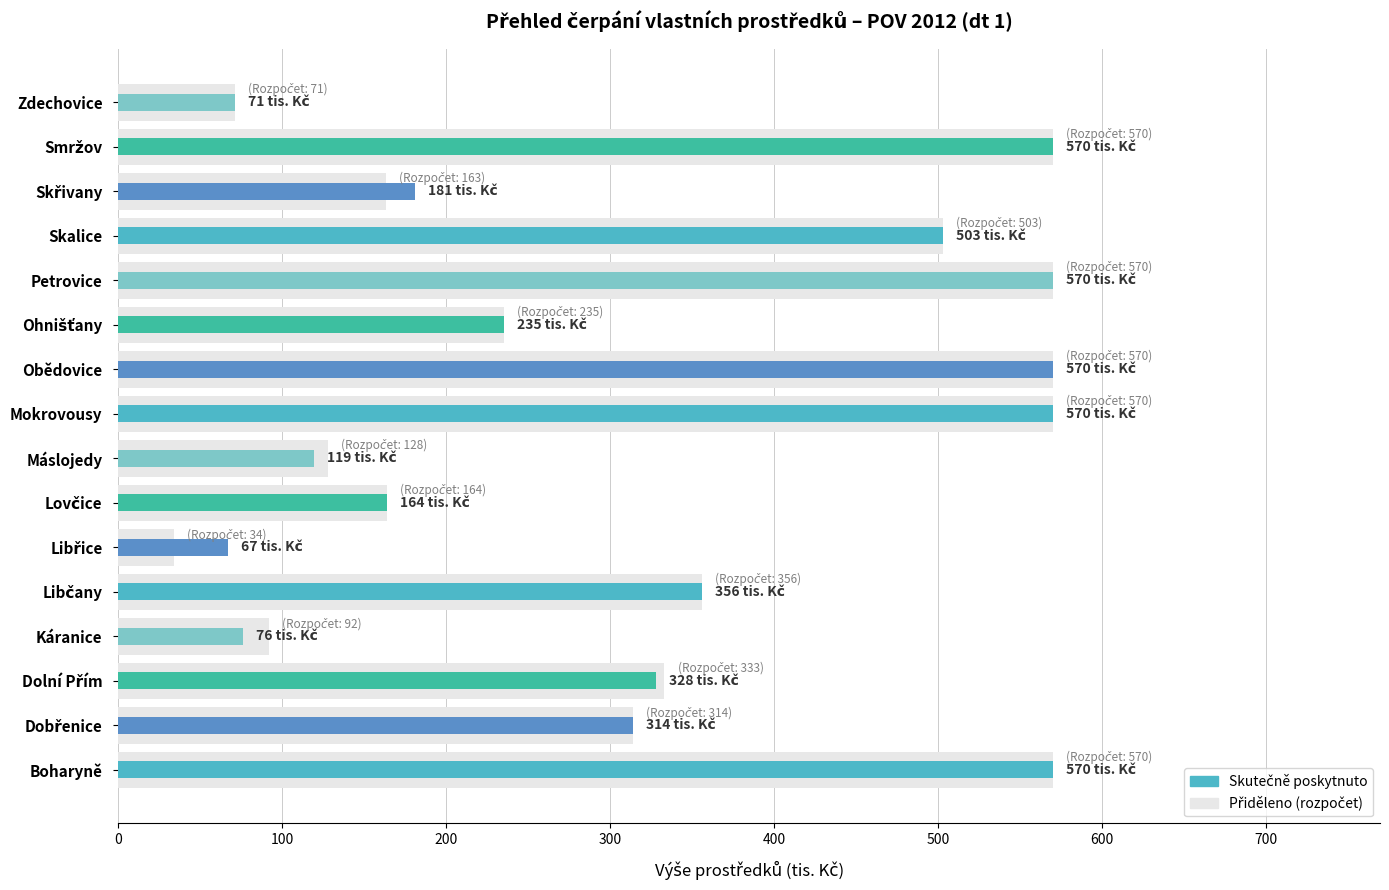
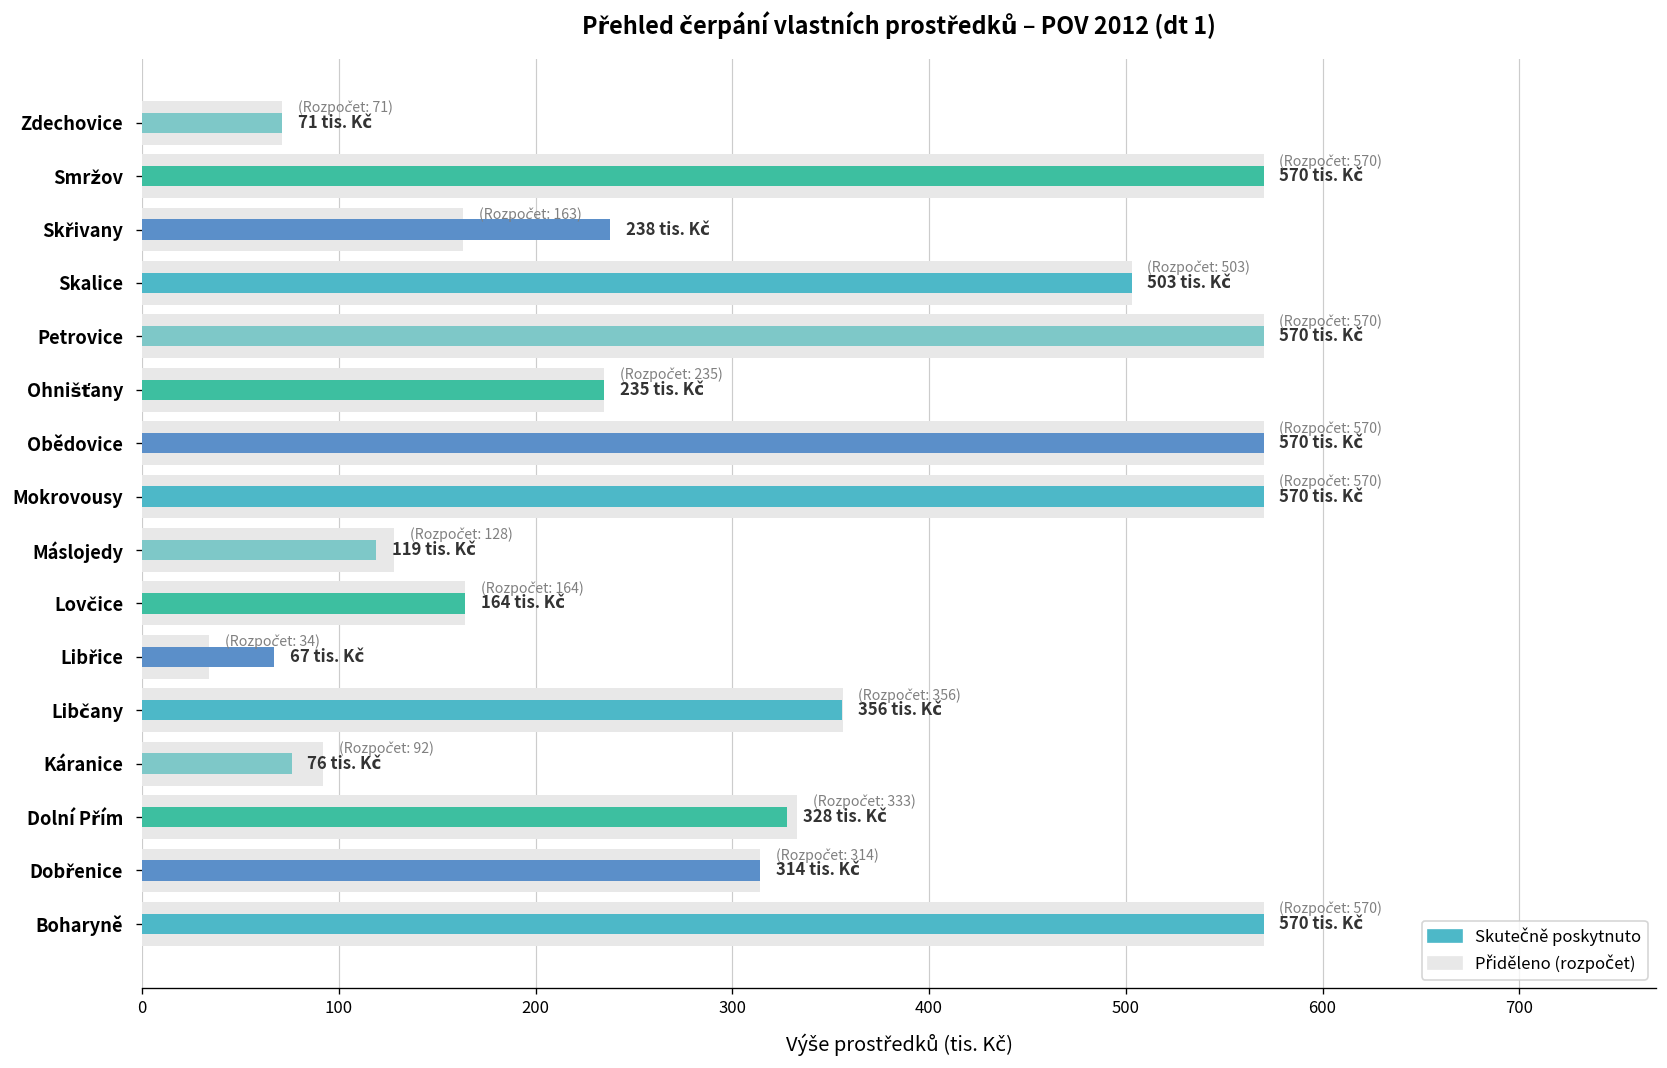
Skutečně poskytnuto, Skřivany: 181 -> 238
